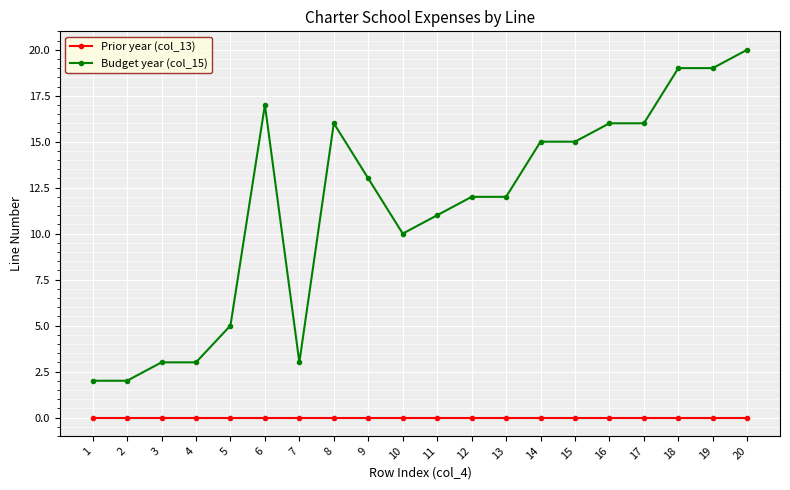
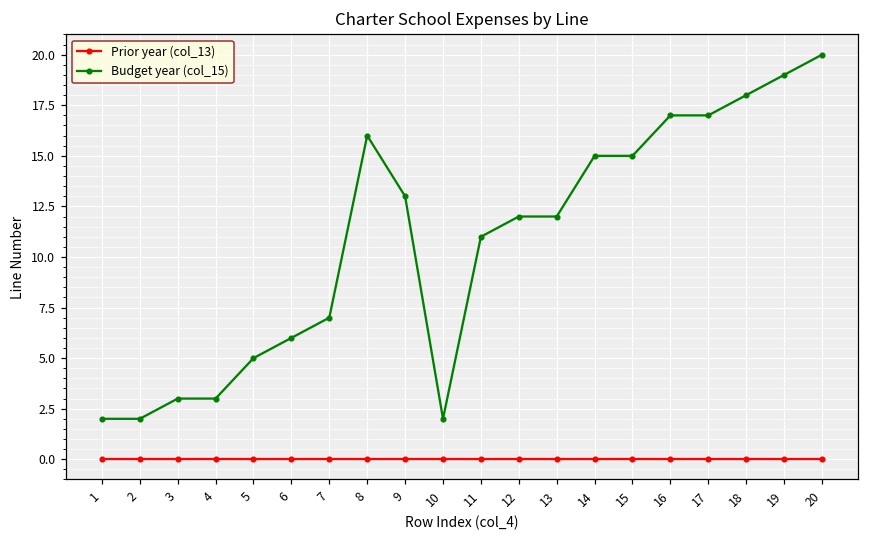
Budget year (col_15), 6: 17 -> 6
Budget year (col_15), 7: 3 -> 7
Budget year (col_15), 10: 10 -> 2
Budget year (col_15), 16: 16 -> 17
Budget year (col_15), 17: 16 -> 17
Budget year (col_15), 18: 19 -> 18
